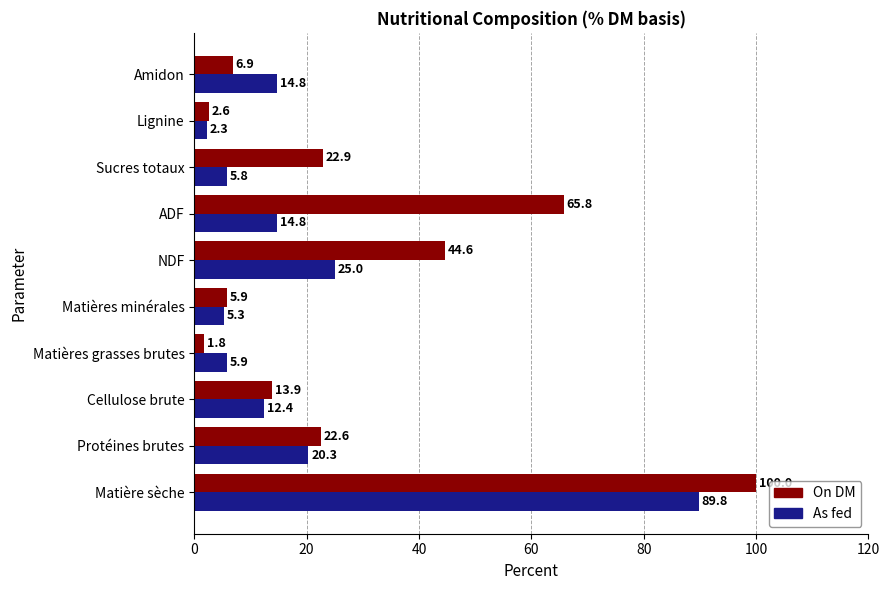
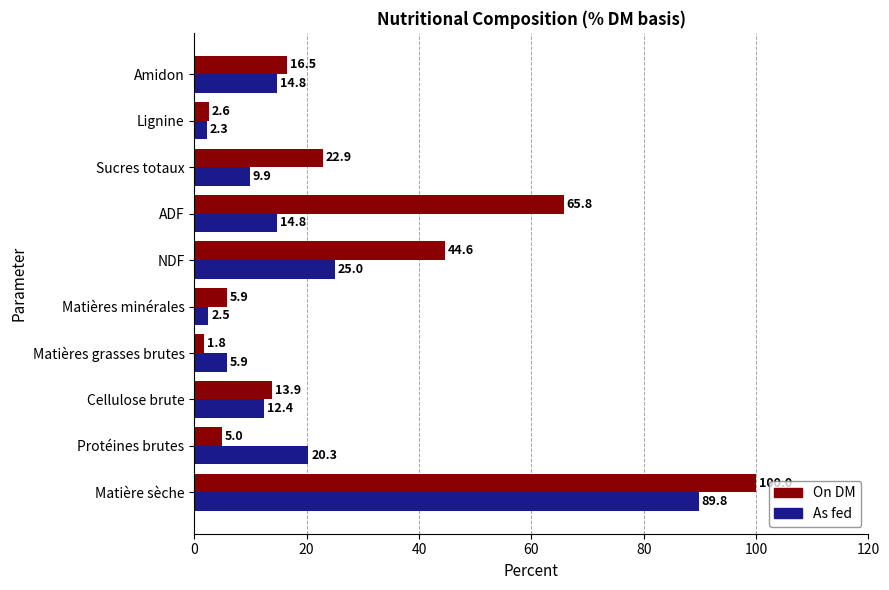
On DM, Amidon: 6.9 -> 16.5
As fed, Sucres totaux: 5.8 -> 9.9
As fed, Matières minérales: 5.3 -> 2.5
On DM, Protéines brutes: 22.6 -> 5.0
